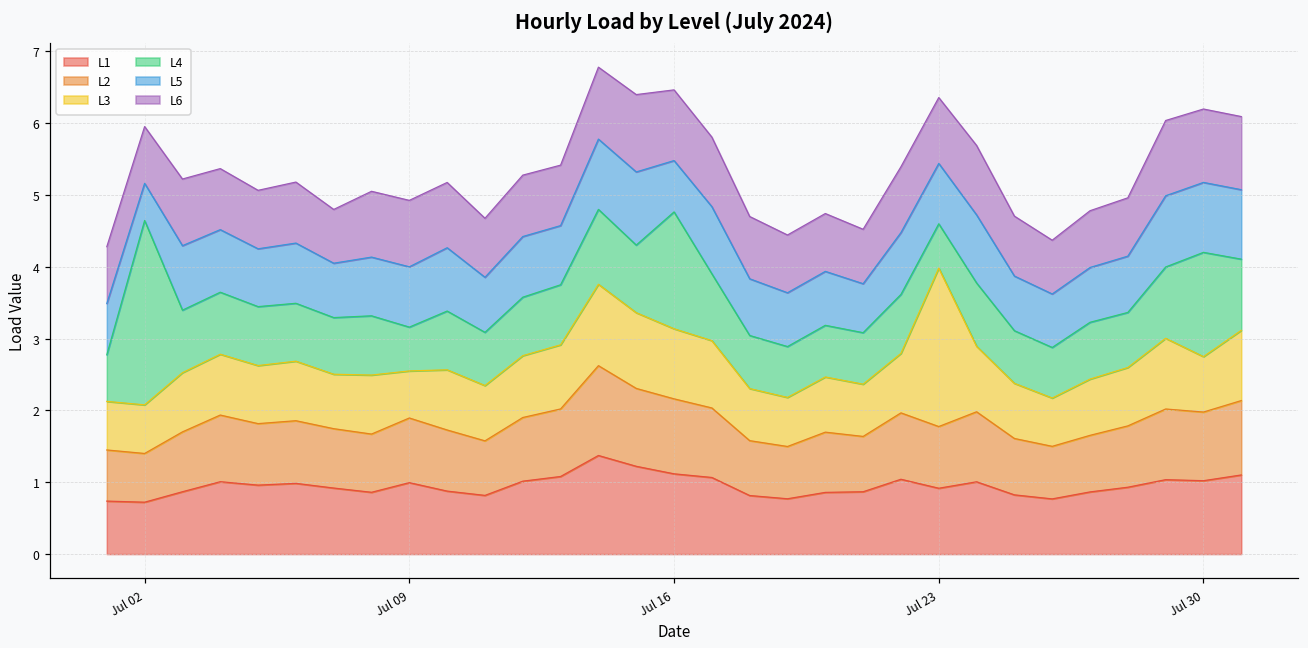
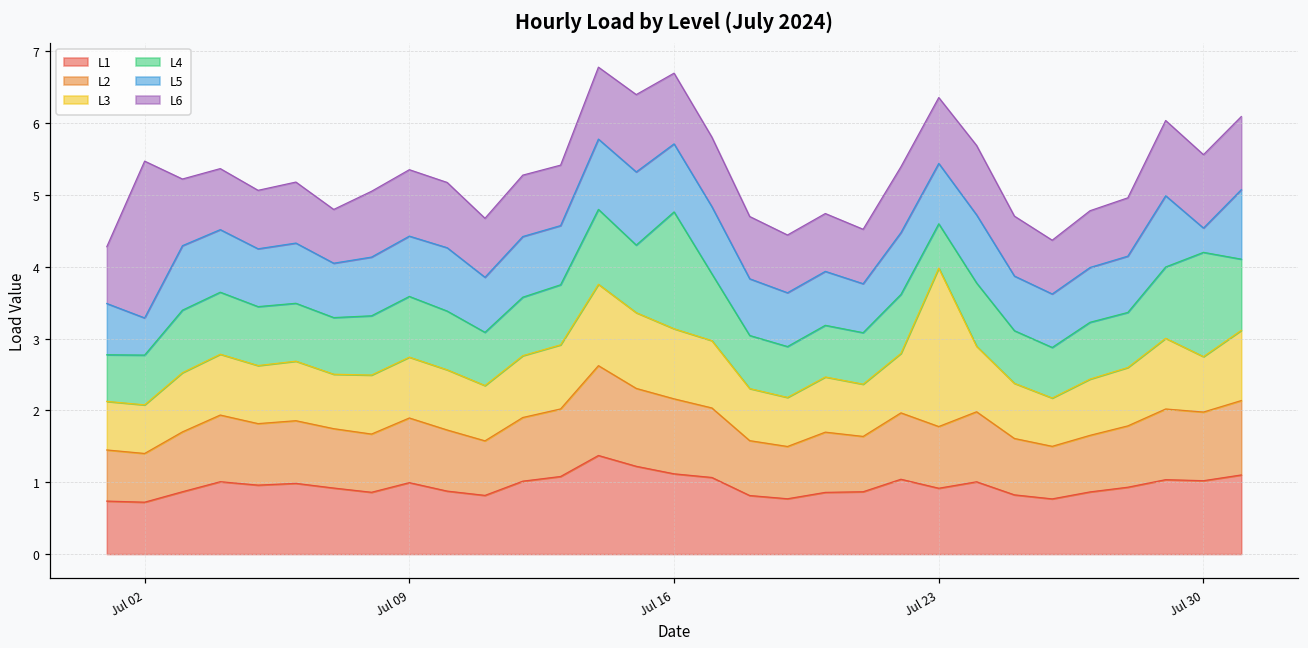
L4, Jul 02: 2.6 -> 0.7
L6, Jul 02: 0.8 -> 2.2
L3, Jul 09: 0.7 -> 0.8
L4, Jul 09: 0.6 -> 0.8
L5, Jul 16: 0.7 -> 0.9
L5, Jul 30: 1.0 -> 0.3
